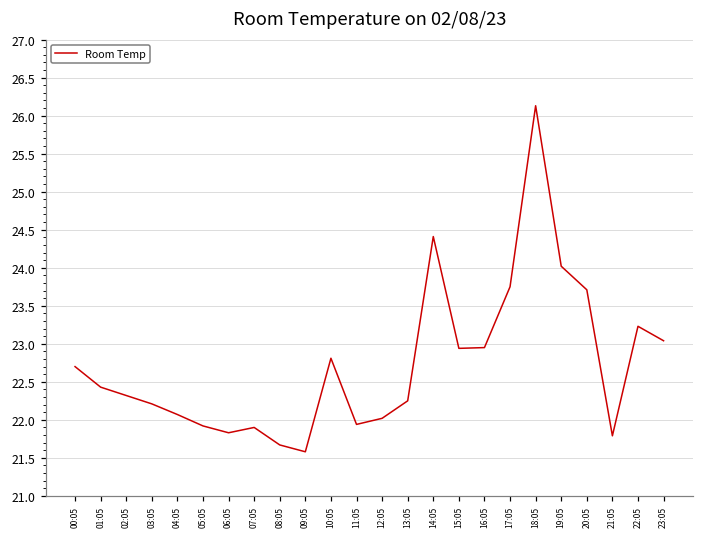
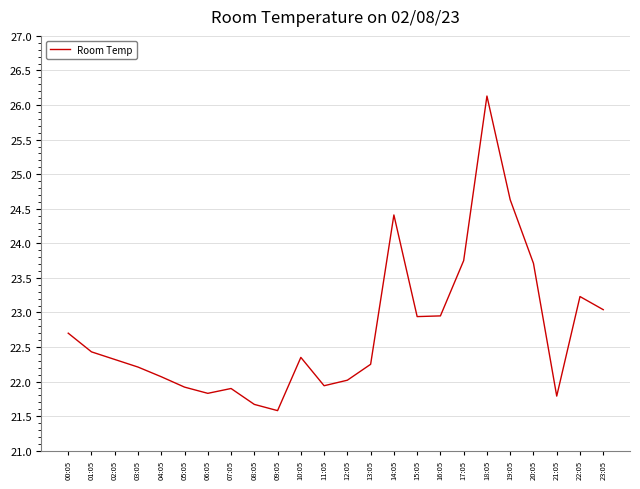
10:05: 22.8 -> 22.4
19:05: 24.0 -> 24.6
